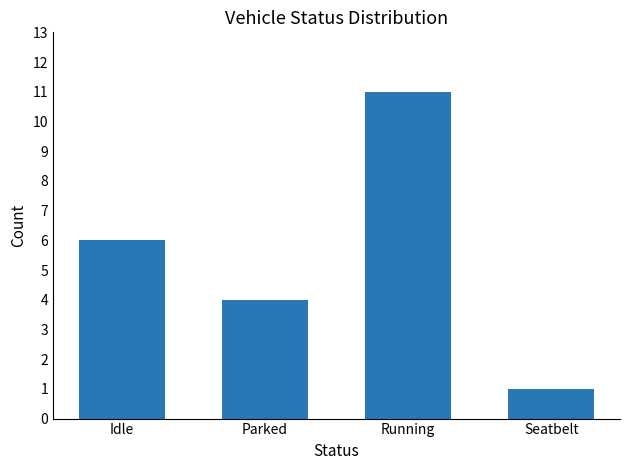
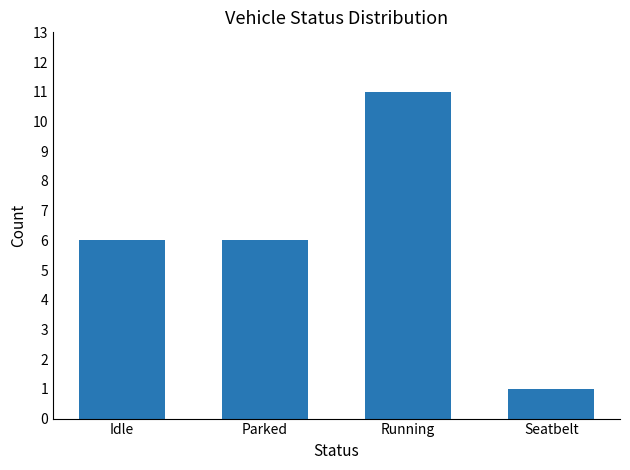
Parked: 4 -> 6
